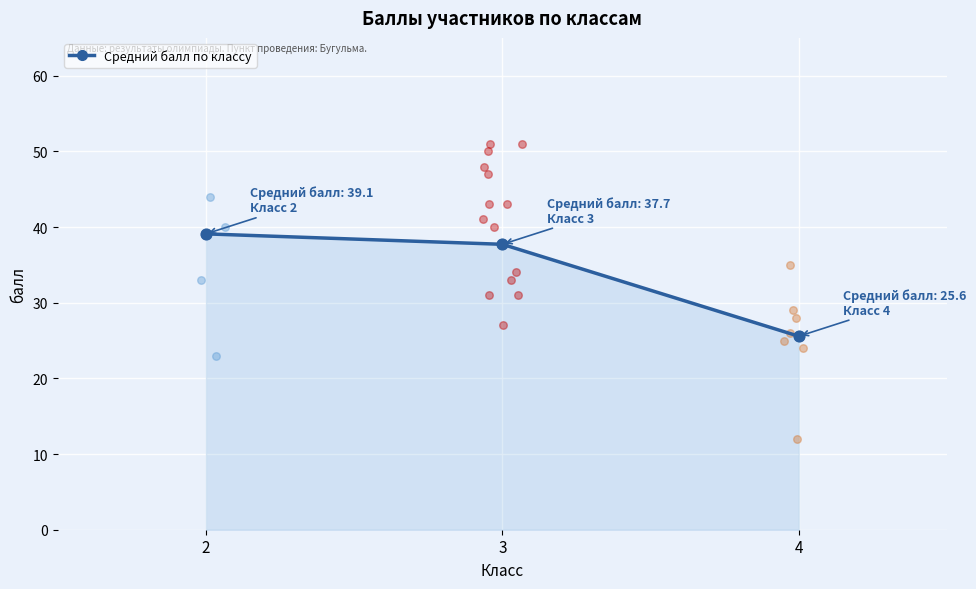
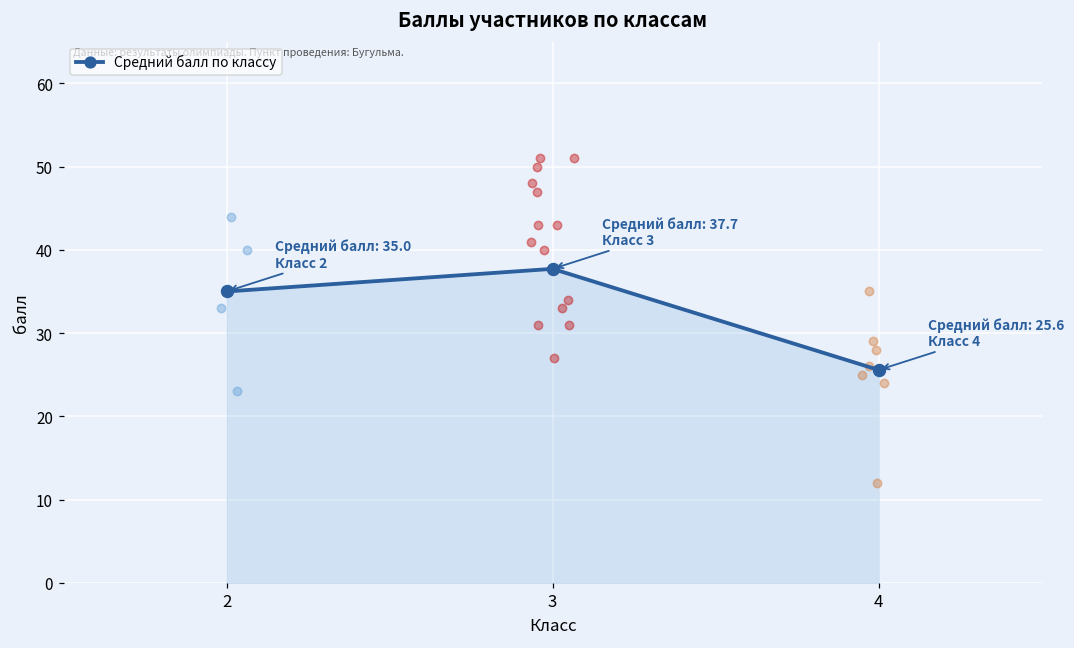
Средний балл по классу, 2: 39.1 -> 35.0
